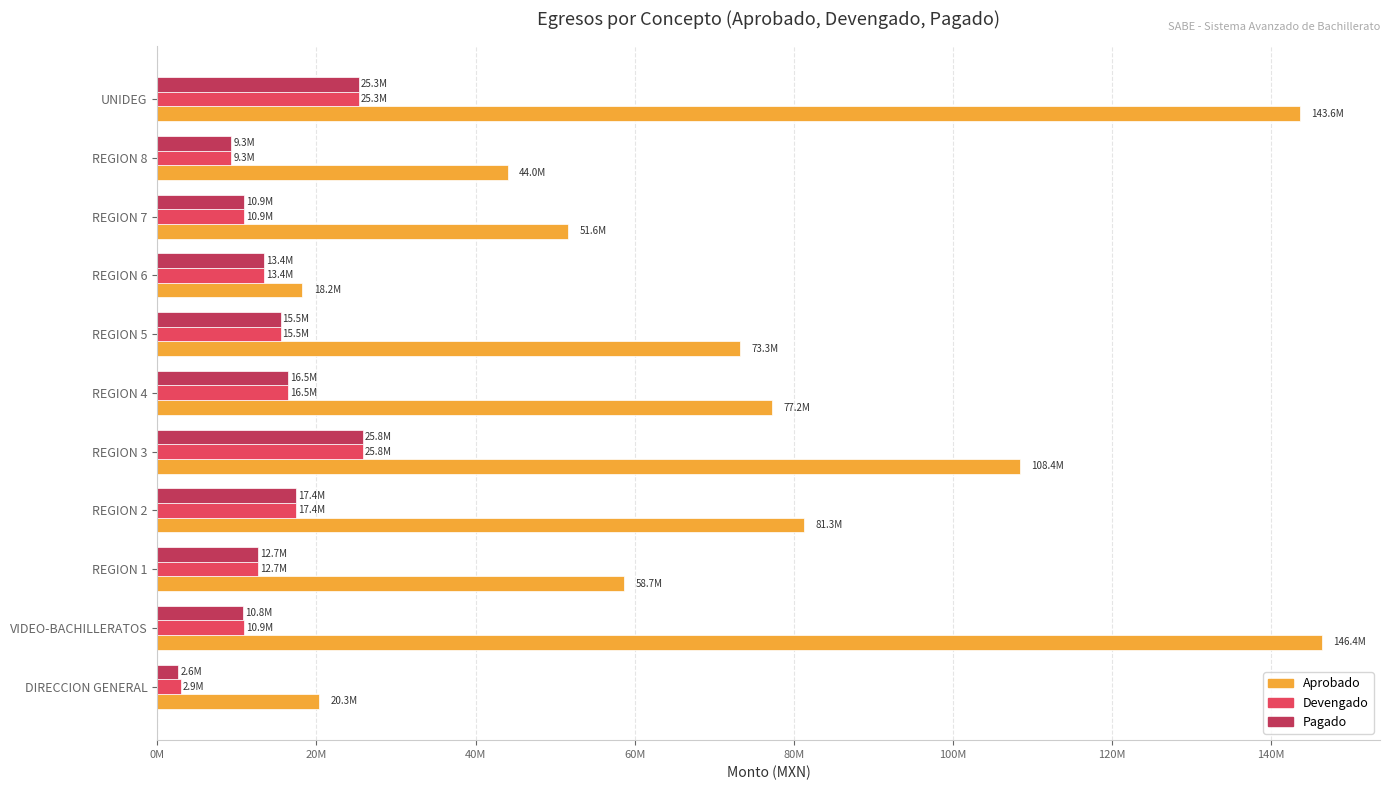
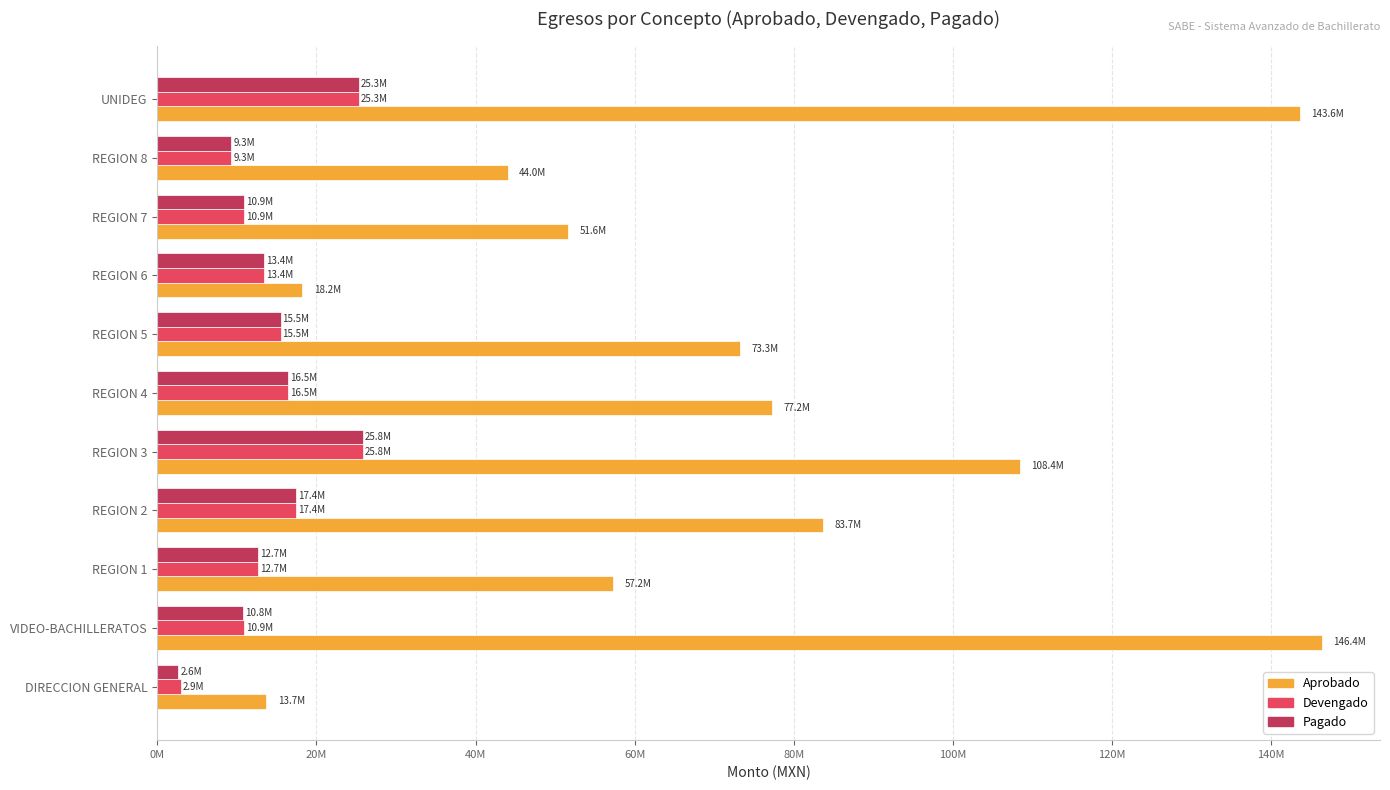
Aprobado, REGION 2: 81.3M -> 83.7M
Aprobado, REGION 1: 58.7M -> 57.2M
Aprobado, DIRECCION GENERAL: 20.3M -> 13.7M
